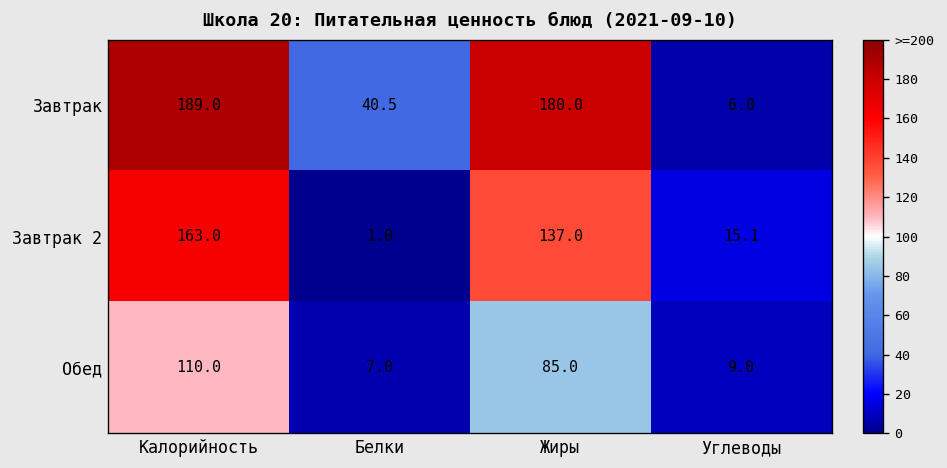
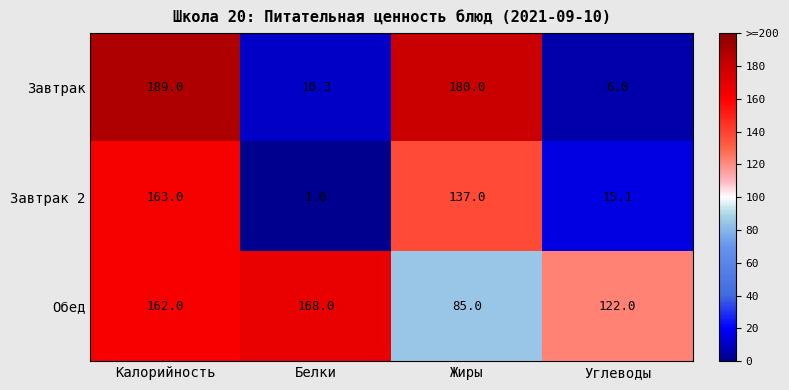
Завтрак, Белки: 40.5 -> 10.3
Обед, Калорийность: 110.0 -> 162.0
Обед, Белки: 7.0 -> 168.0
Обед, Углеводы: 9.0 -> 122.0
